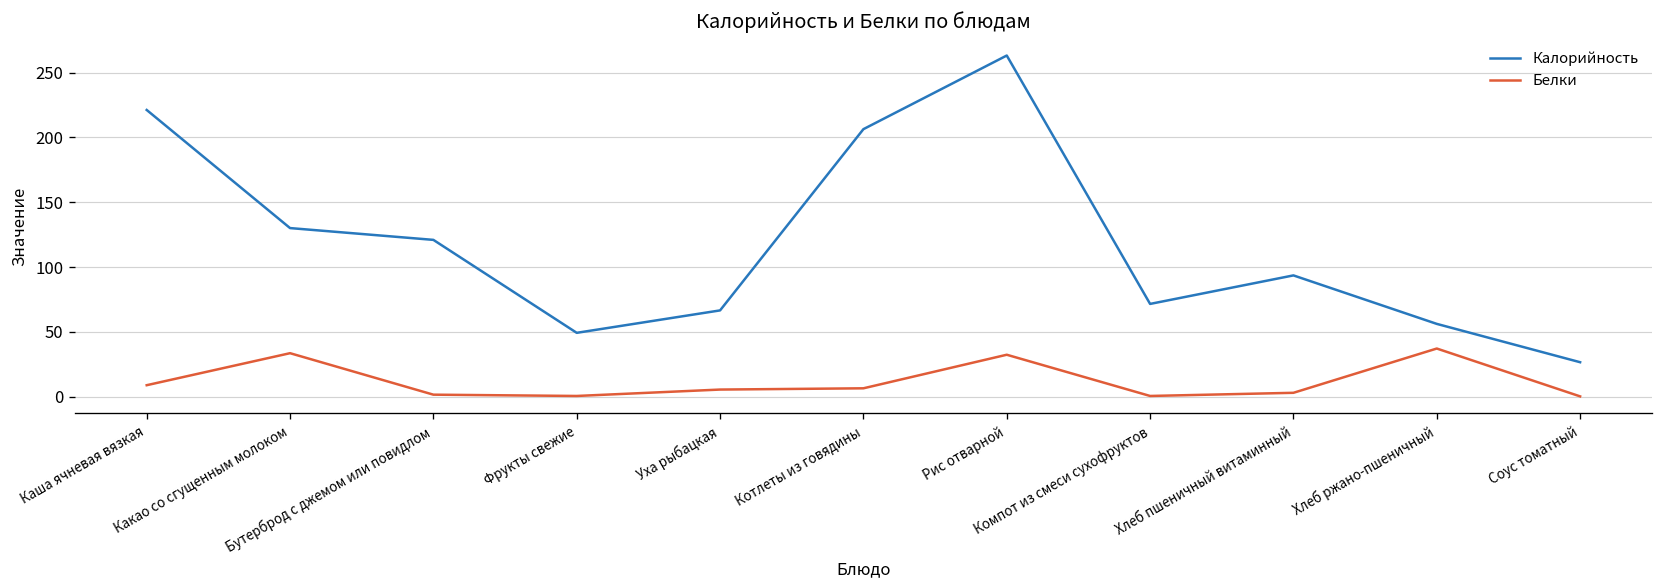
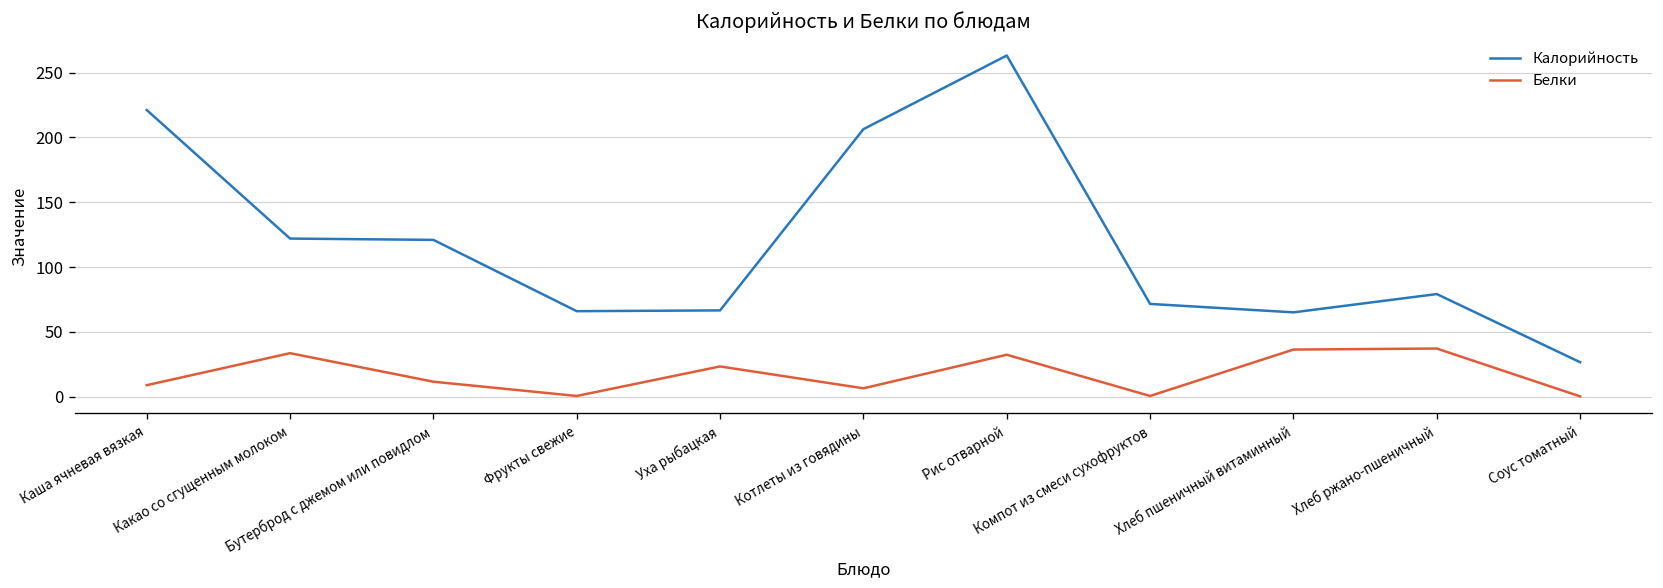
Калорийность, Какао со сгущенным молоком: 130 -> 122
Белки, Бутерброд с джемом или повидлом: 2 -> 12
Калорийность, Фрукты свежие: 49 -> 66
Белки, Уха рыбацкая: 6 -> 23
Калорийность, Хлеб пшеничный витаминный: 94 -> 65
Белки, Хлеб пшеничный витаминный: 3 -> 36
Калорийность, Хлеб ржано-пшеничный: 56 -> 79
